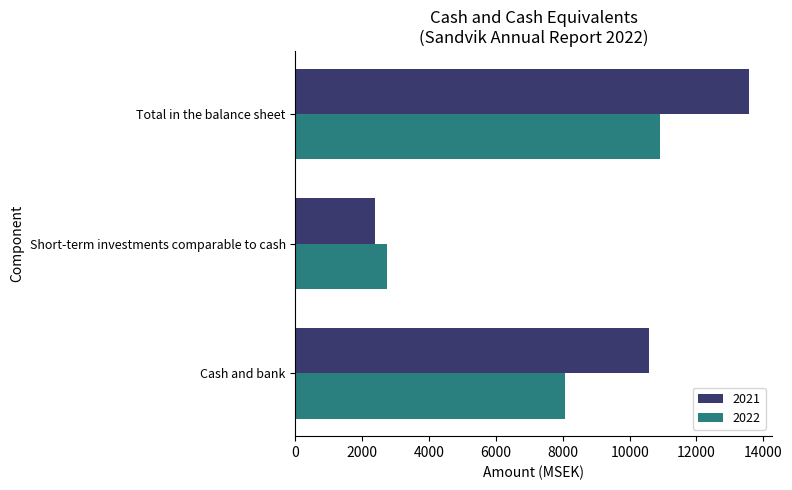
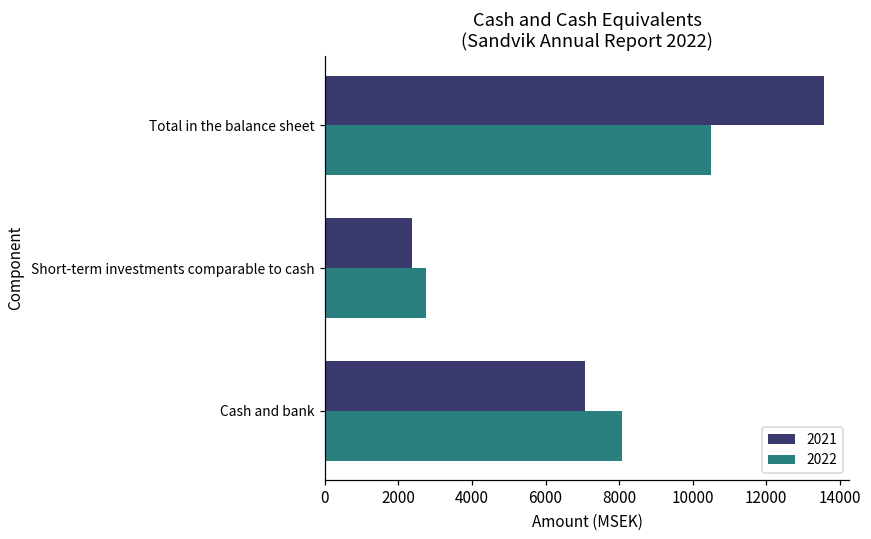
2022, Total in the balance sheet: 10900 -> 10500
2021, Cash and bank: 10600 -> 7100
